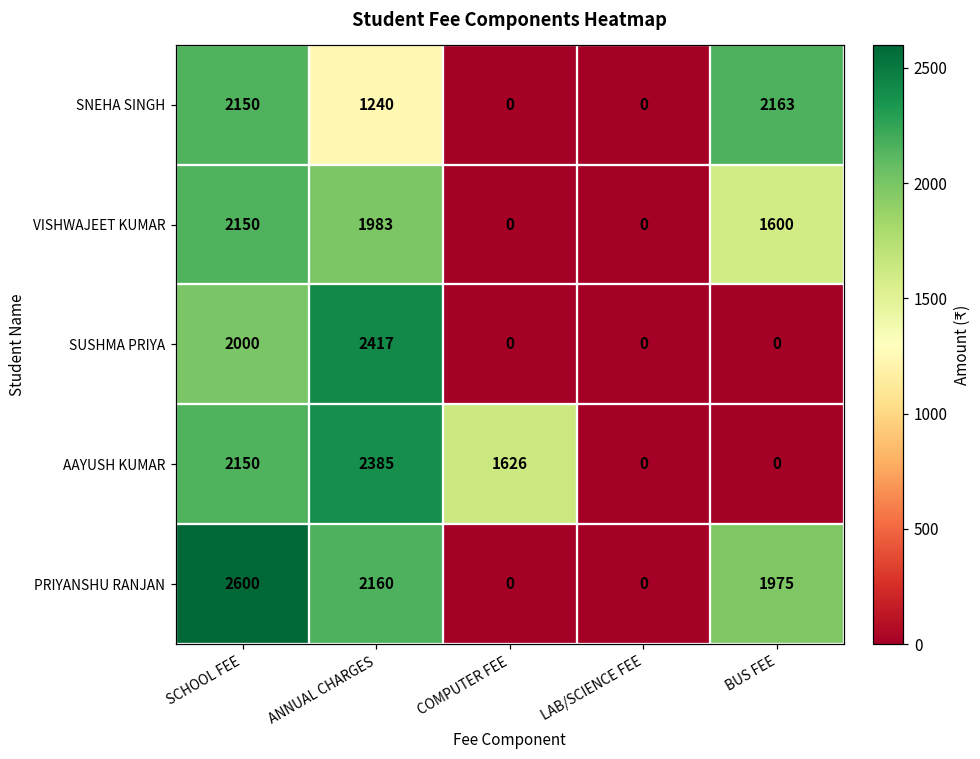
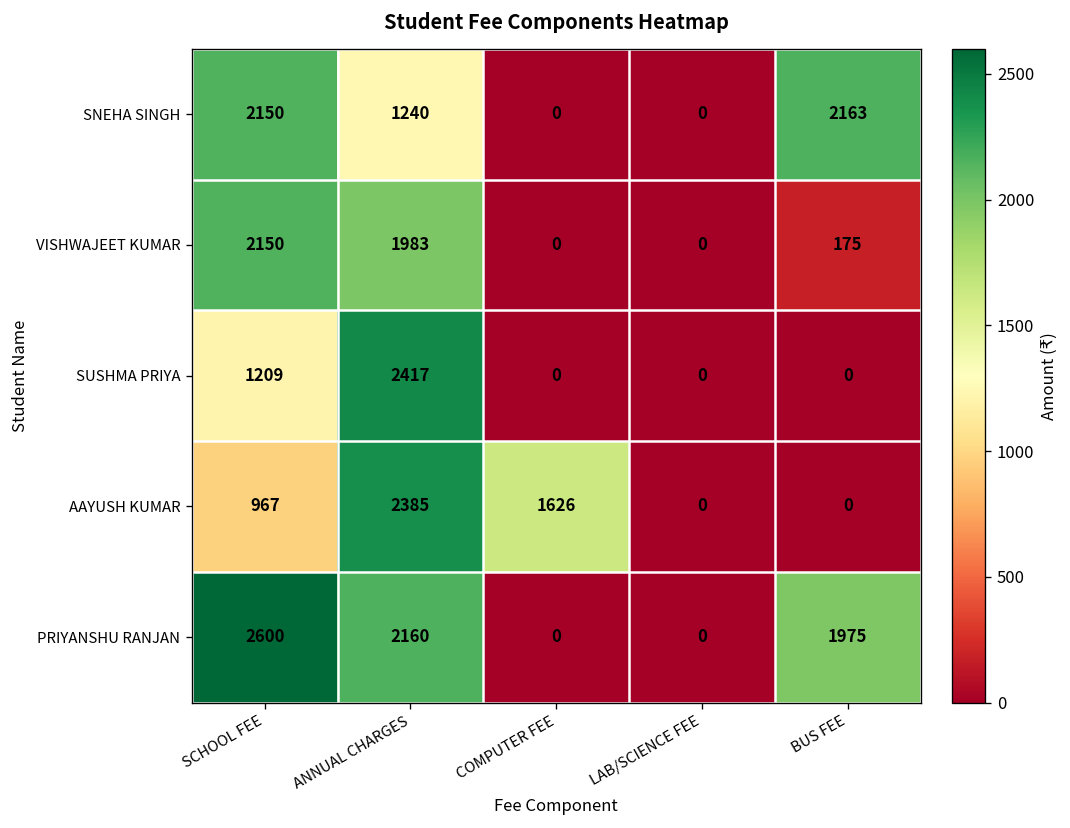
VISHWAJEET KUMAR, BUS FEE: 1600 -> 175
SUSHMA PRIYA, SCHOOL FEE: 2000 -> 1209
AAYUSH KUMAR, SCHOOL FEE: 2150 -> 967
